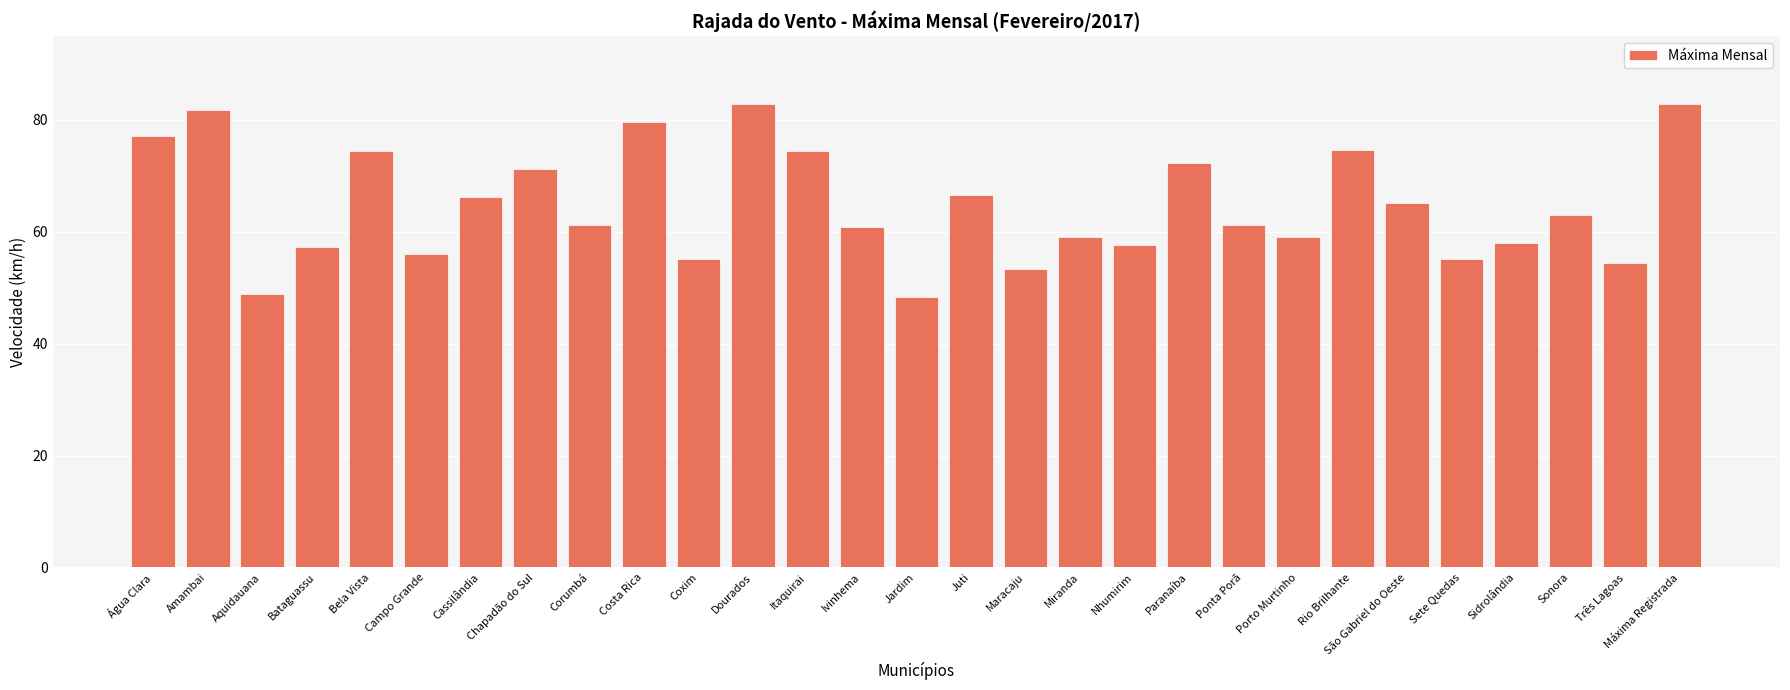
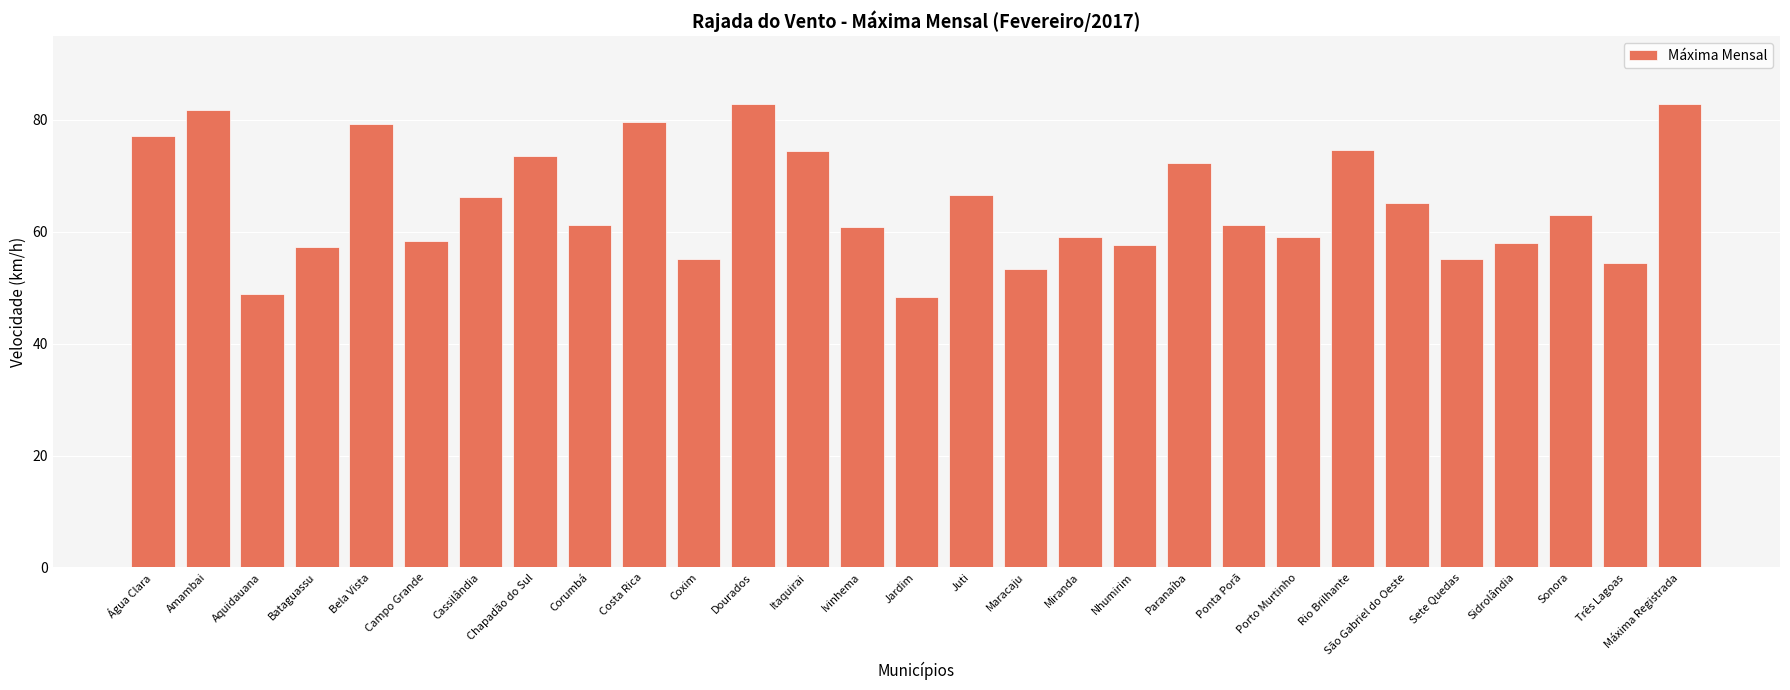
Bela Vista: 75 -> 79
Campo Grande: 56 -> 58
Chapadão do Sul: 71 -> 74
